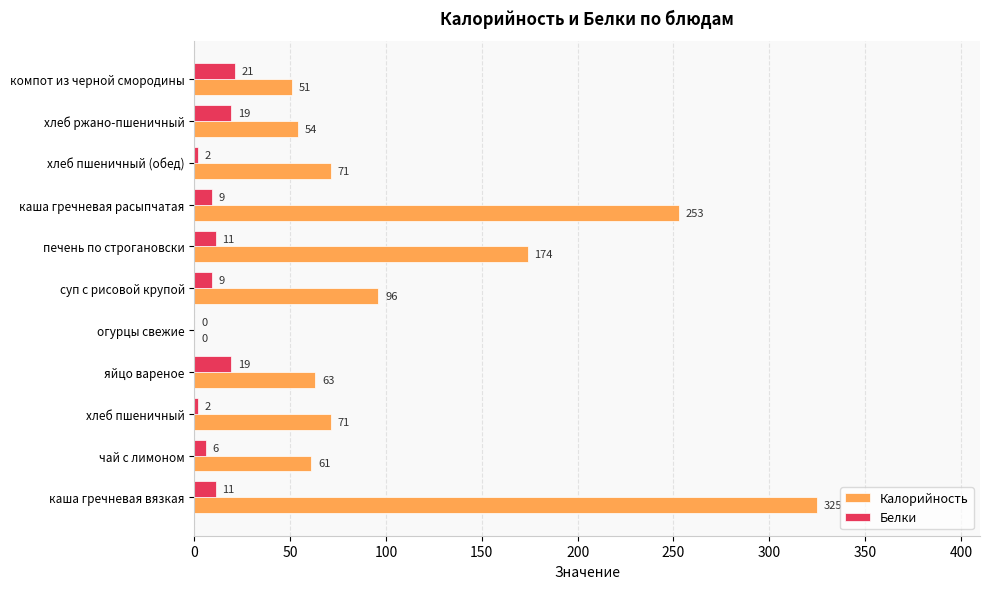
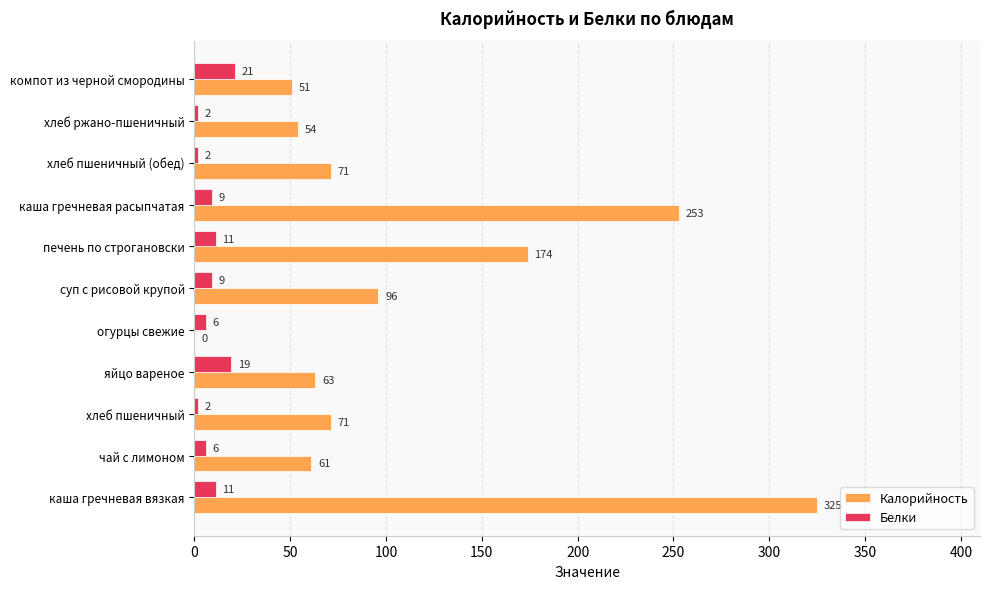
Белки, хлеб ржано-пшеничный: 19 -> 2
Белки, огурцы свежие: 0 -> 6
